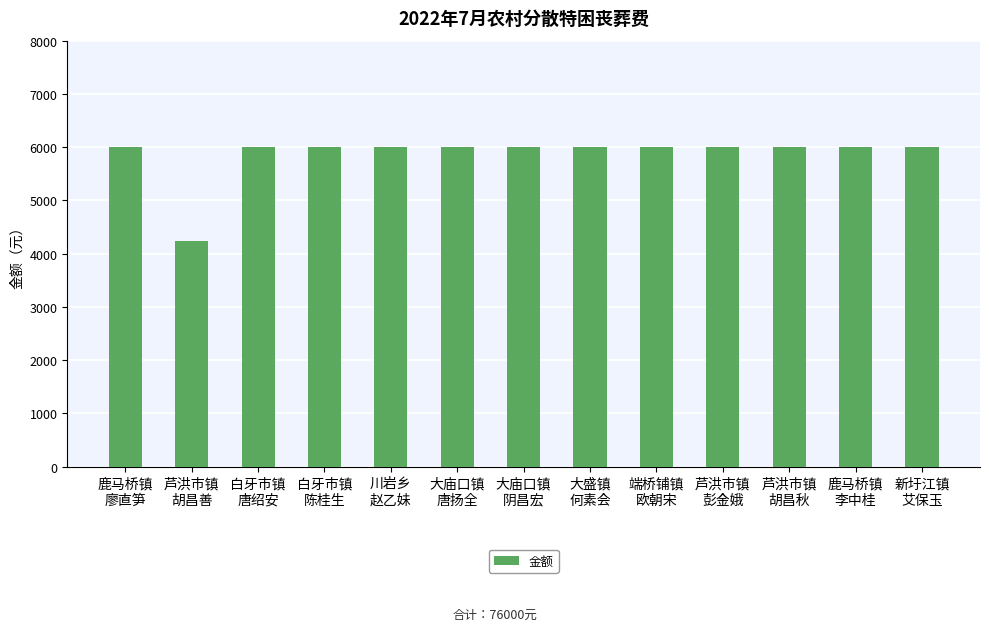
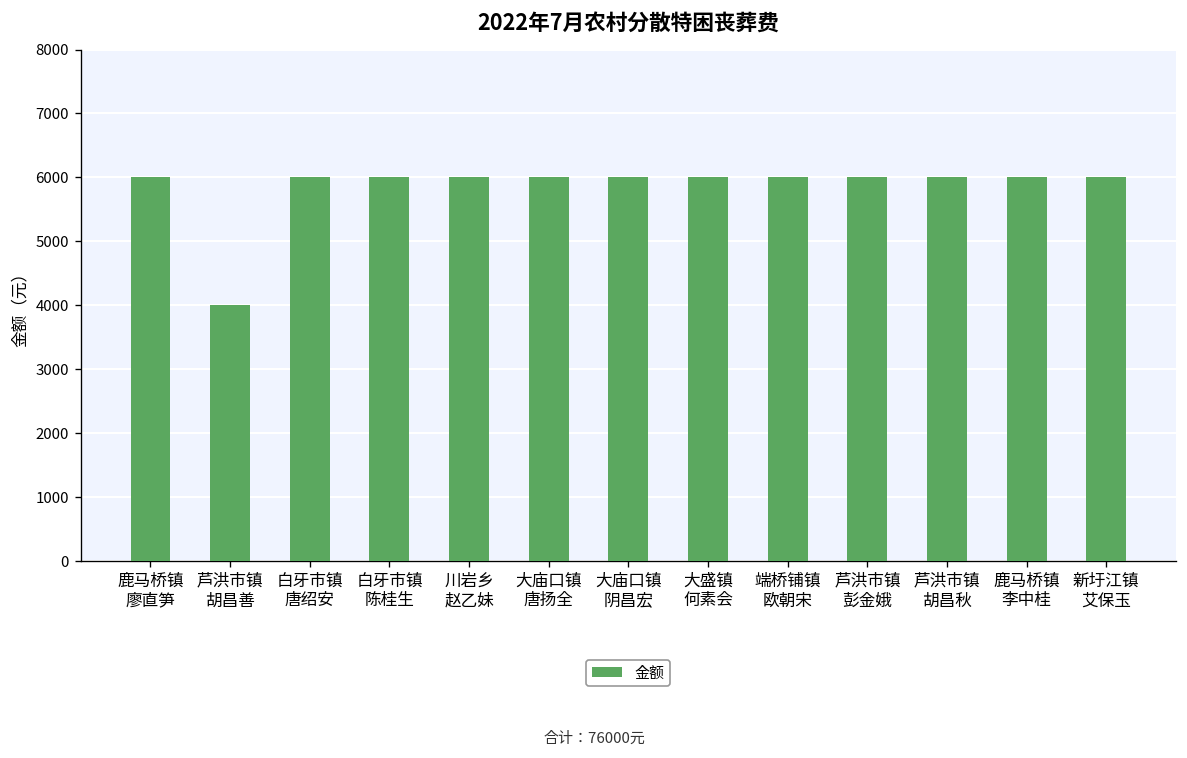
芦洪市镇 胡昌善: 4200 -> 4000
